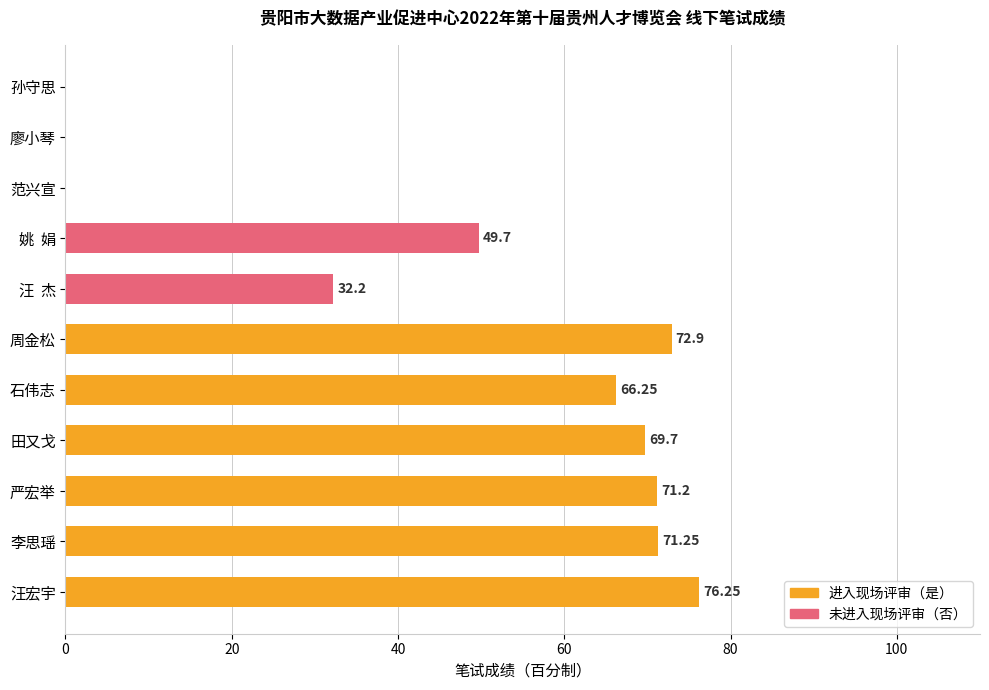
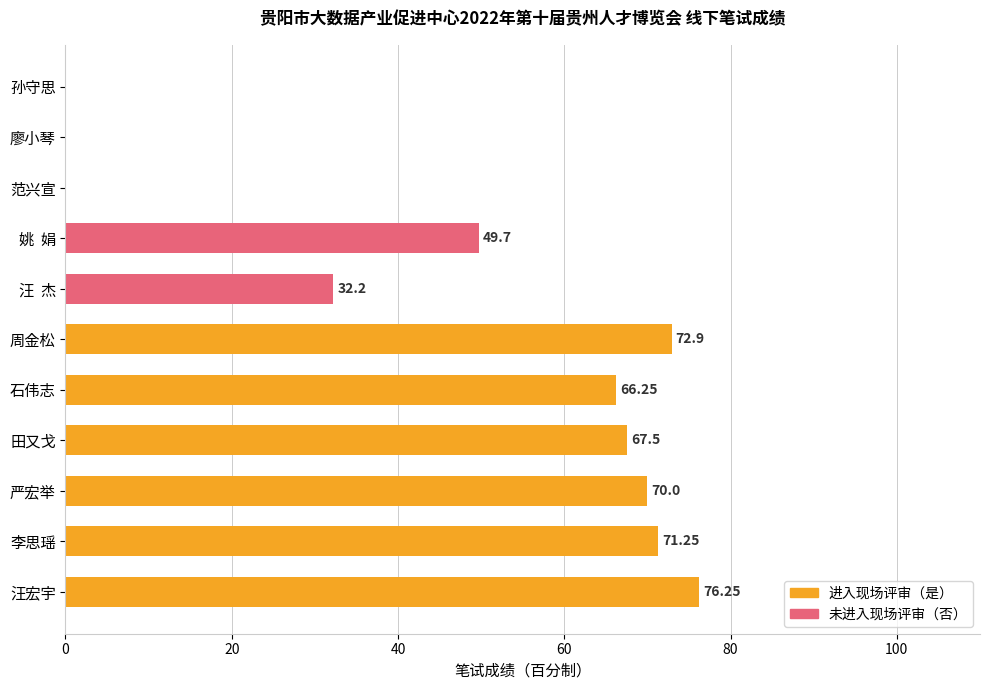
田又戈: 69.7 -> 67.5
严宏举: 71.2 -> 70.0
